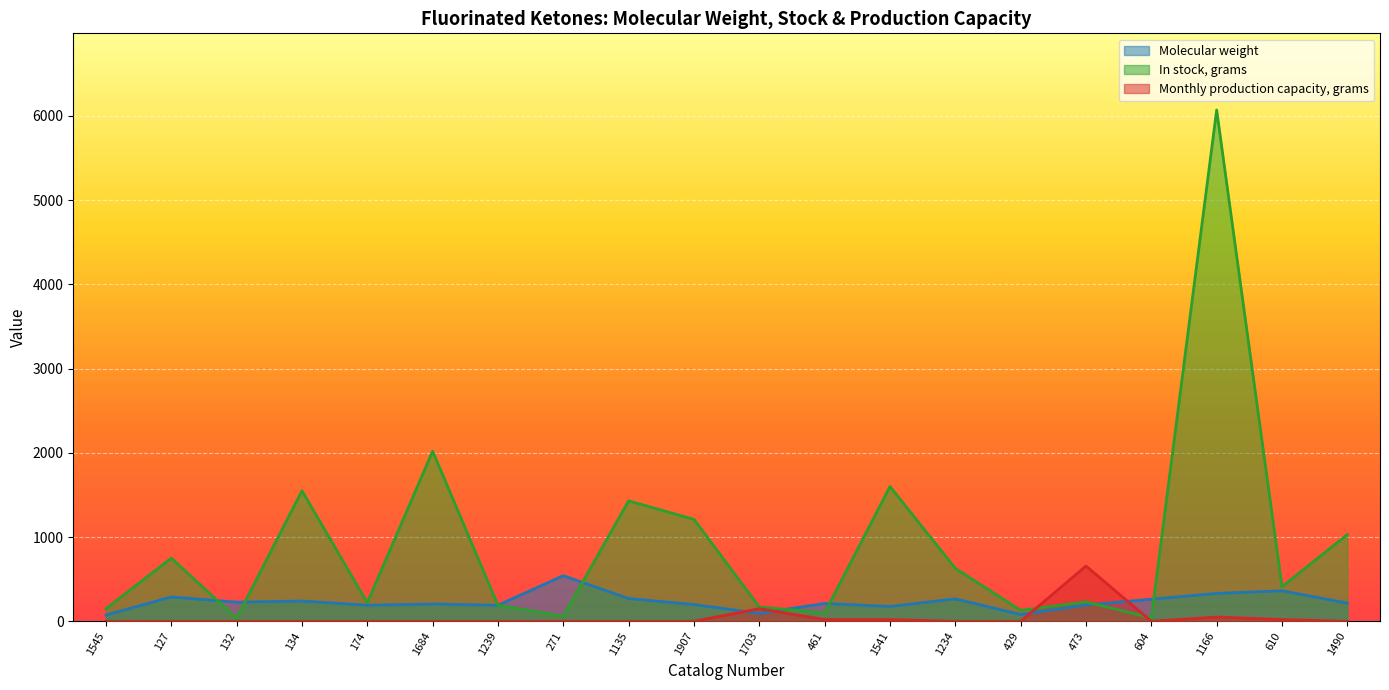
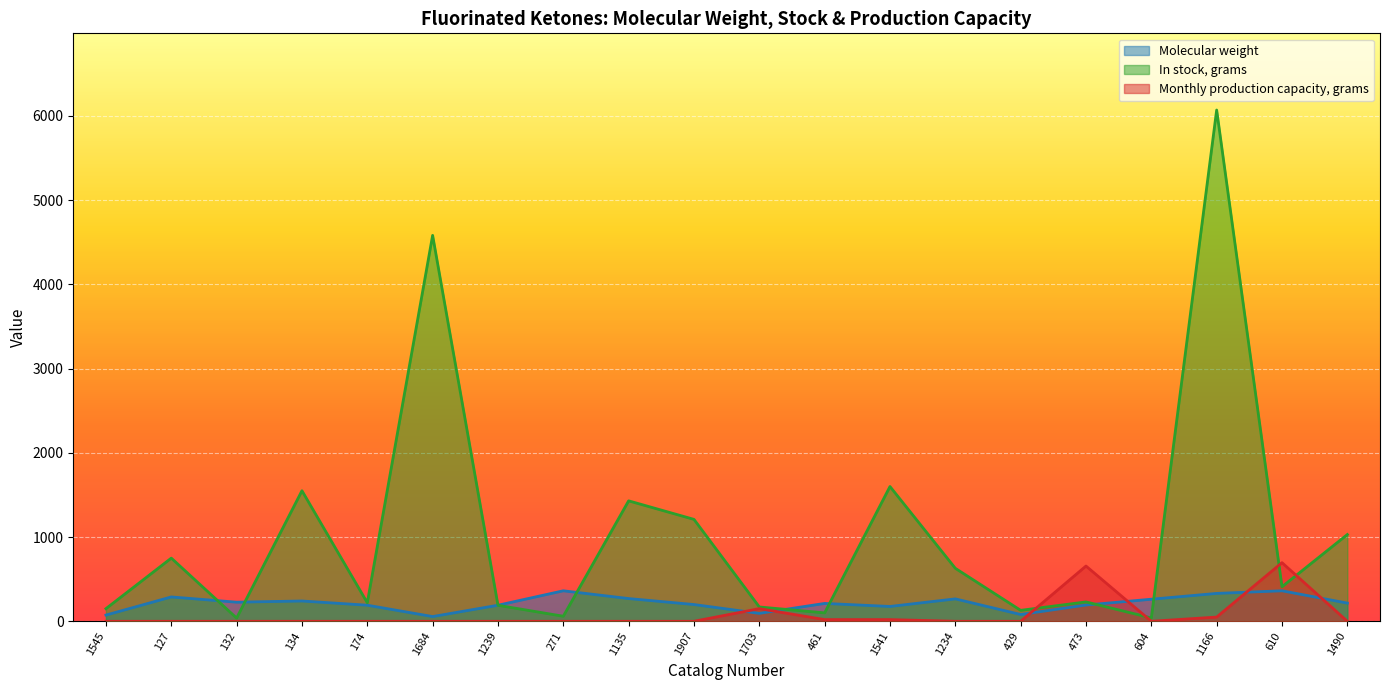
Molecular weight, 1684: 200 -> 100
In stock, grams, 1684: 2000 -> 4600
Molecular weight, 271: 500 -> 400
Monthly production capacity, grams, 610: 0 -> 700
